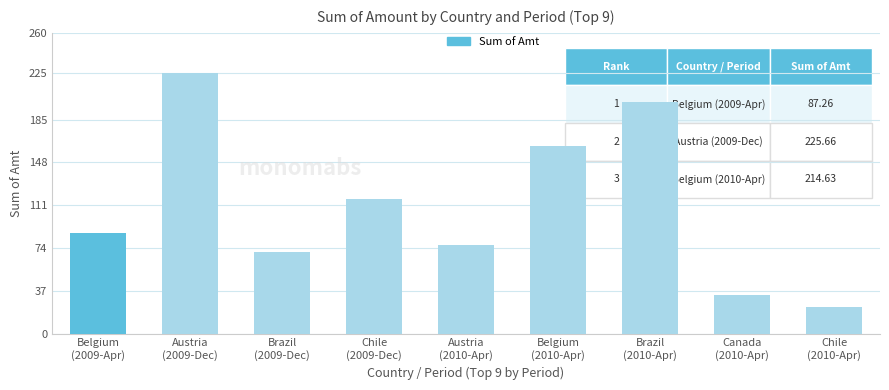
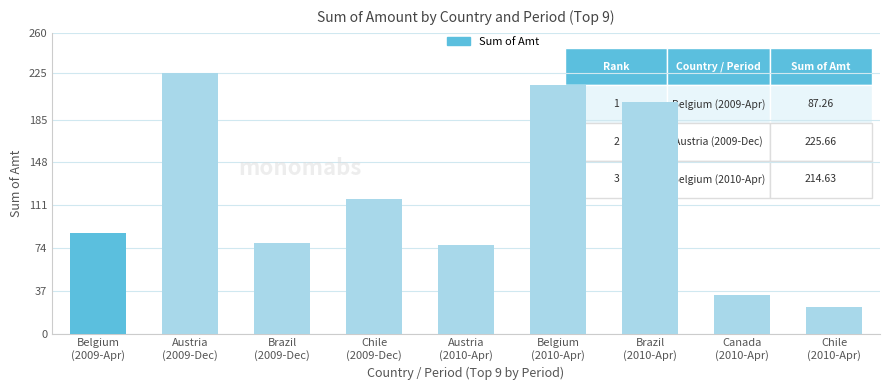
Brazil (2009-Dec): 70 -> 78
Belgium (2010-Apr): 162 -> 215
